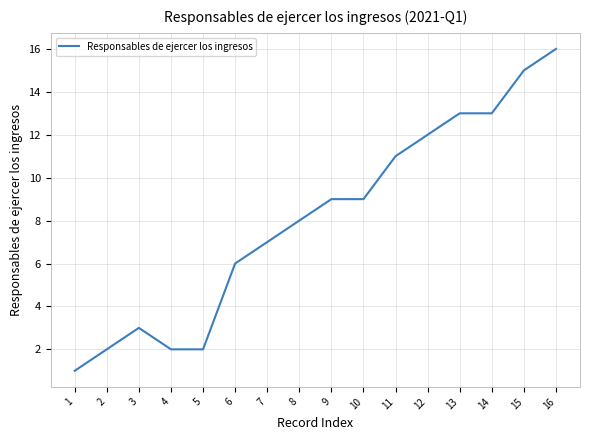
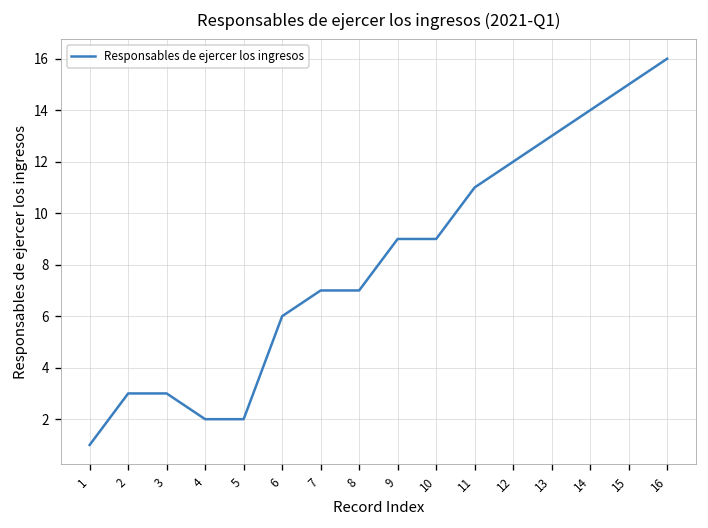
2: 2 -> 3
8: 8 -> 7
14: 13 -> 14
